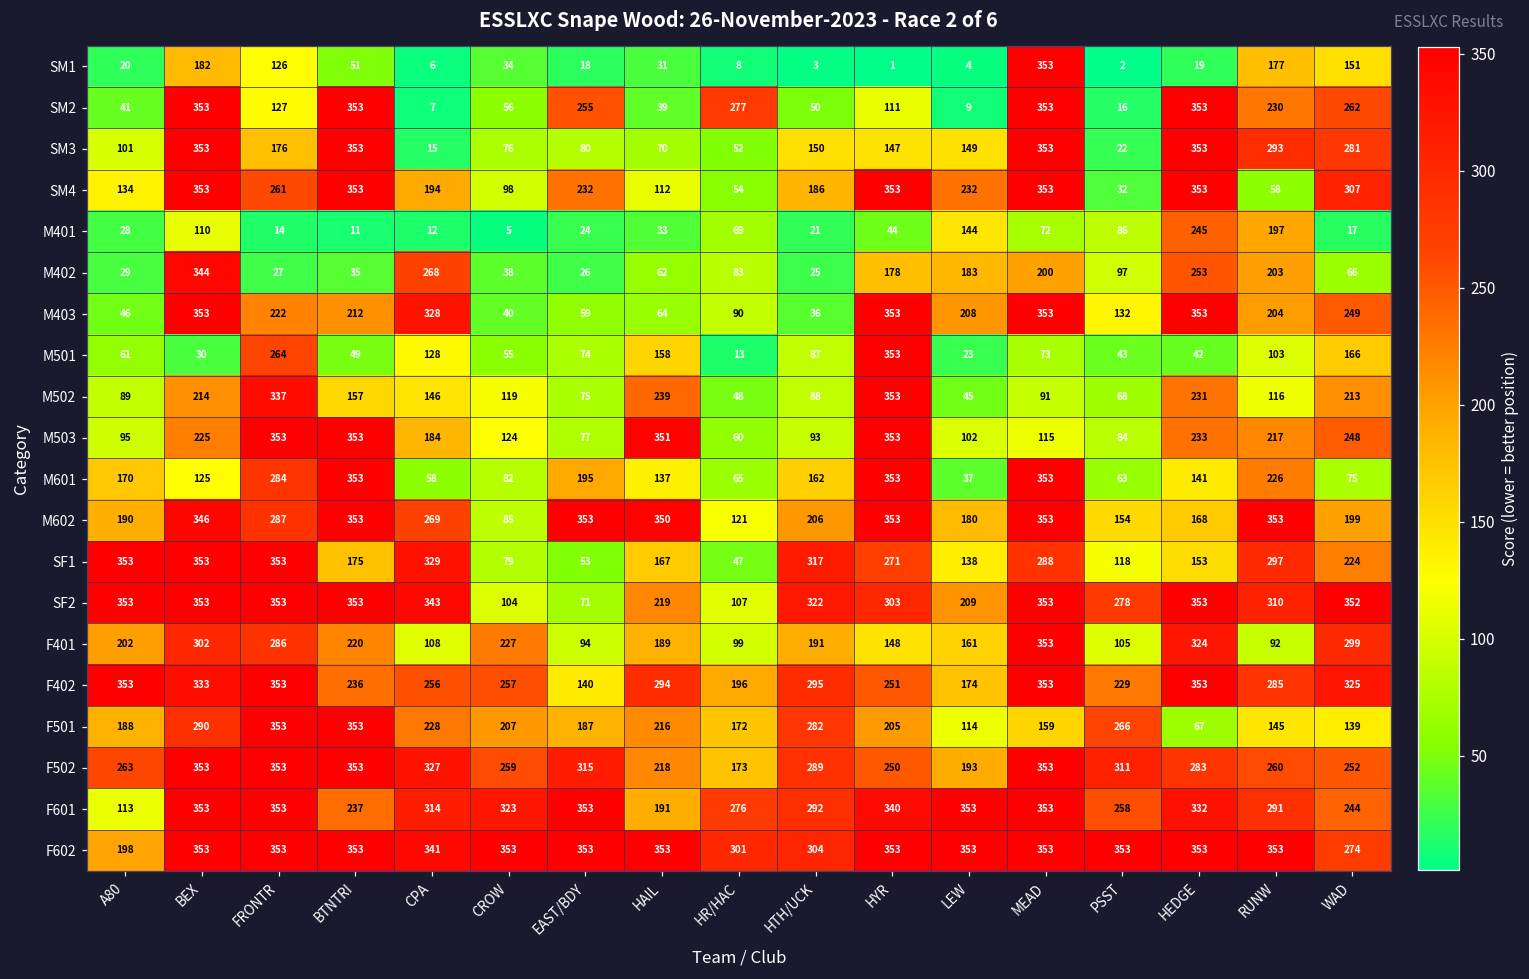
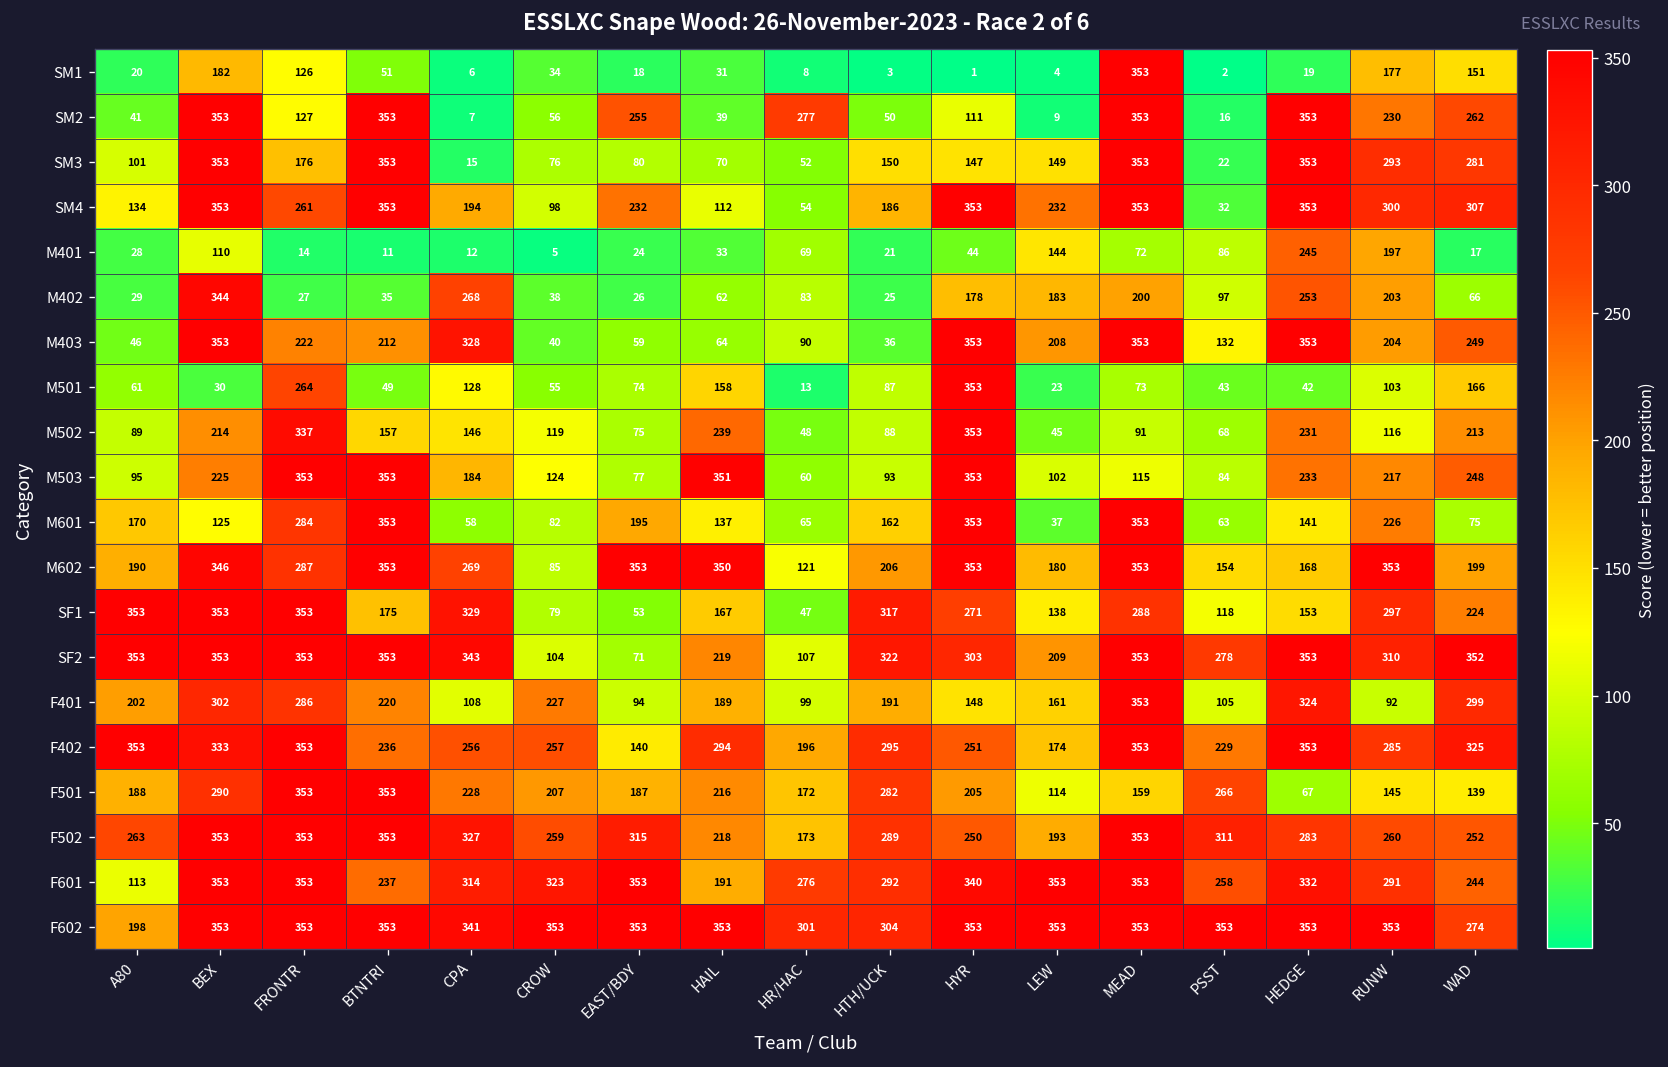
SM4, RUNW: 58 -> 300
